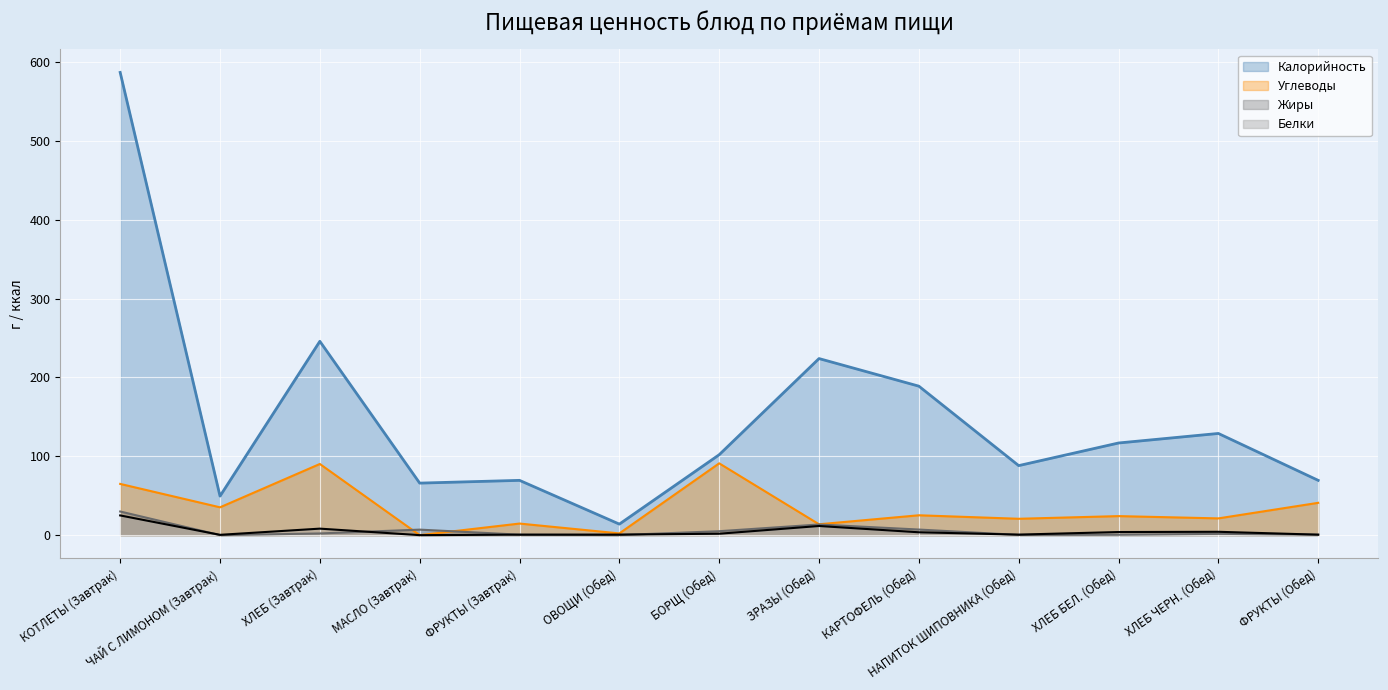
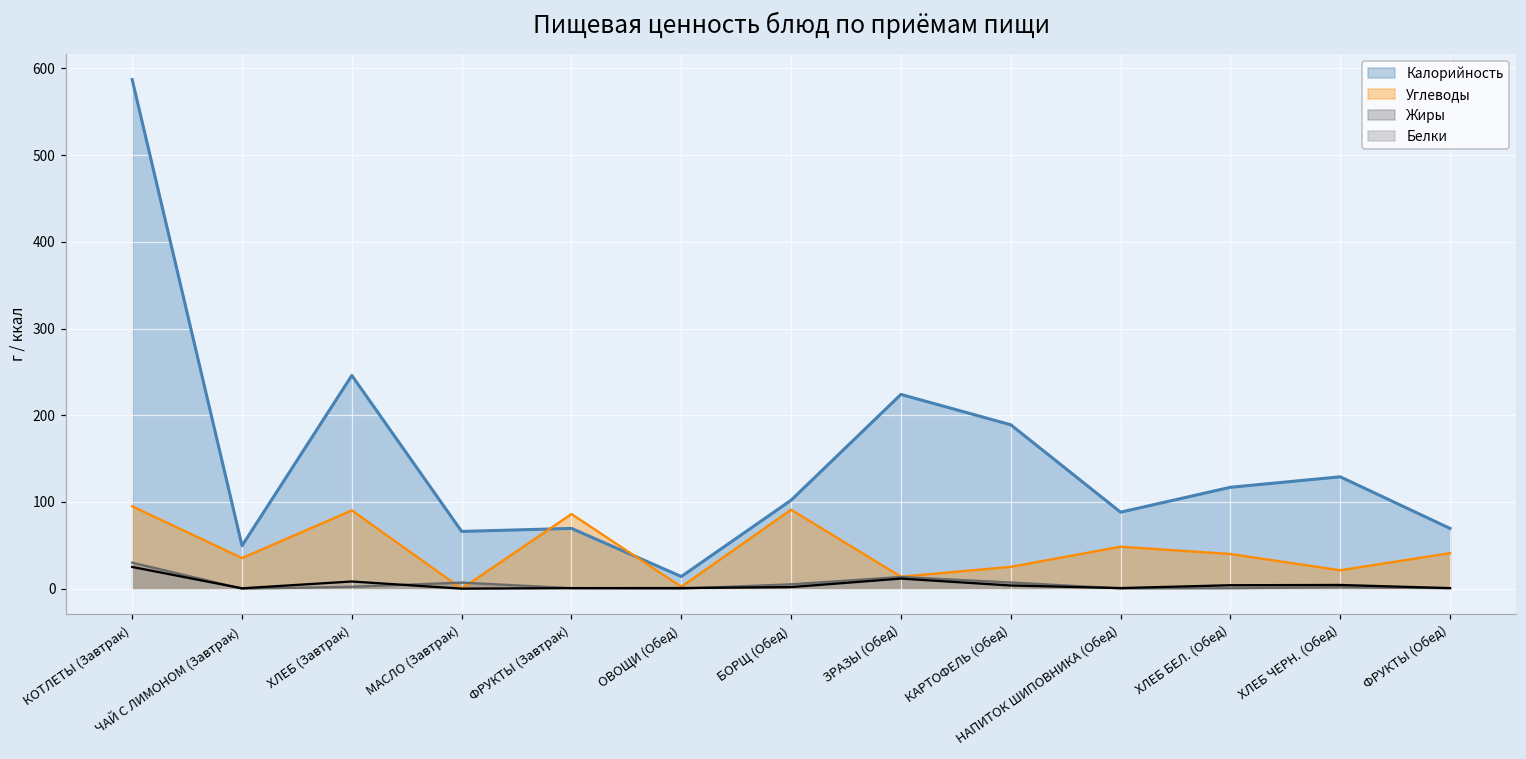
Углеводы, КОТЛЕТЫ (Завтрак): 70 -> 100
Углеводы, ФРУКТЫ (Завтрак): 10 -> 90
Углеводы, НАПИТОК ШИПОВНИКА (Обед): 20 -> 50
Углеводы, ХЛЕБ БЕЛ. (Обед): 20 -> 40
